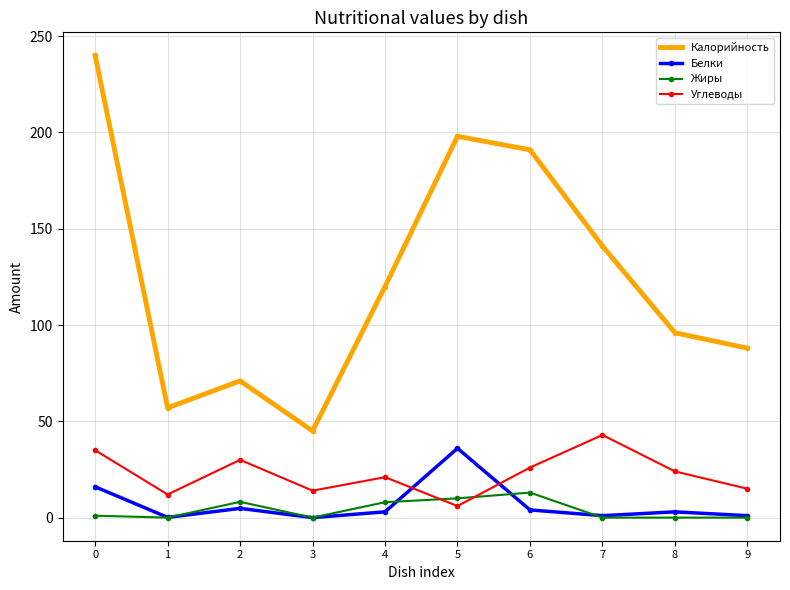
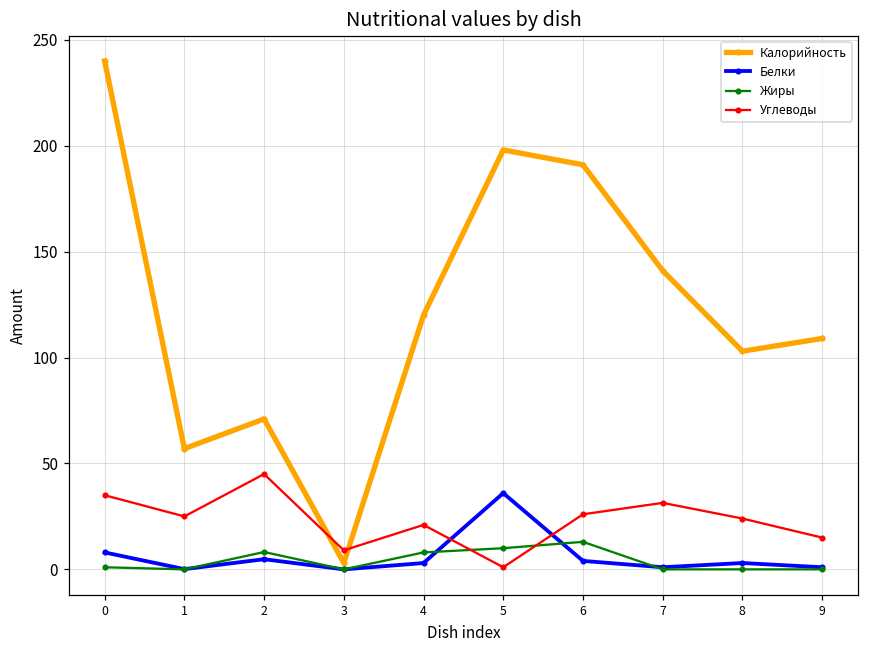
Белки, 0: 16 -> 8
Углеводы, 1: 12 -> 25
Углеводы, 2: 30 -> 45
Калорийность, 3: 45 -> 3
Углеводы, 3: 14 -> 9
Углеводы, 5: 6 -> 1
Углеводы, 7: 43 -> 31
Калорийность, 8: 96 -> 103
Калорийность, 9: 88 -> 109
